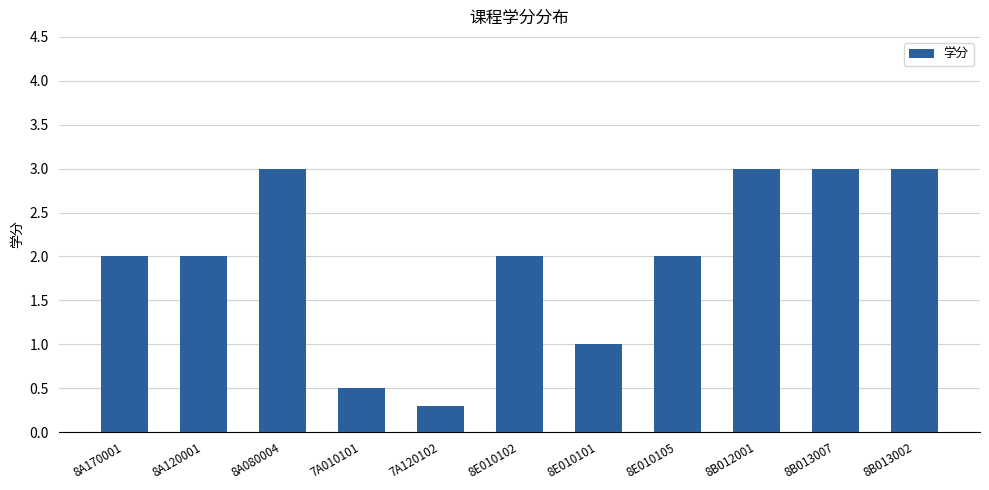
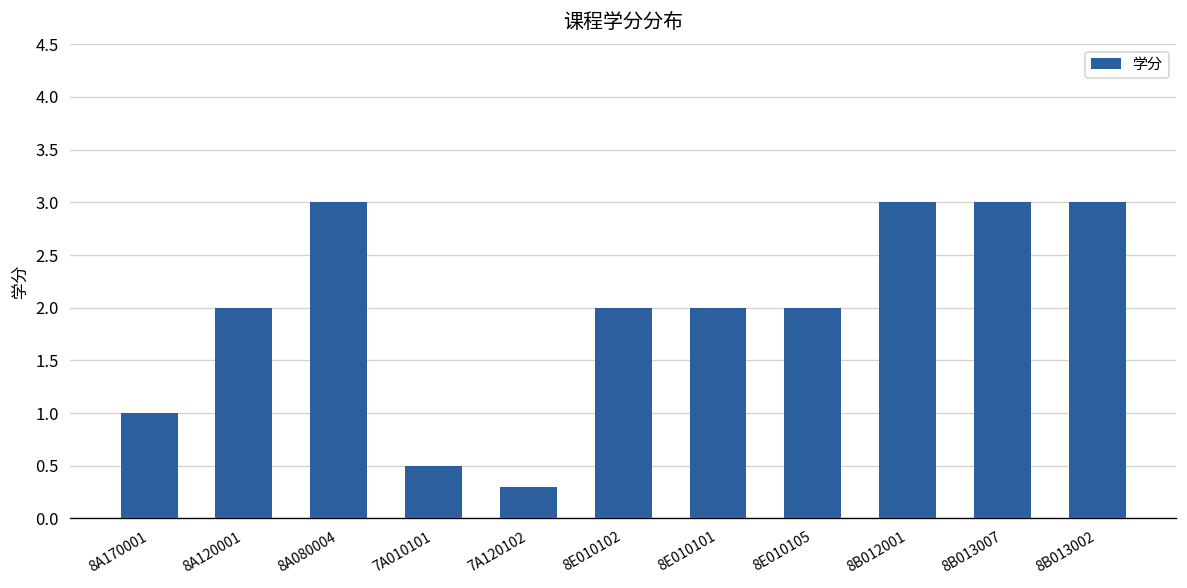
8A170001: 2 -> 1
8E010101: 1 -> 2
